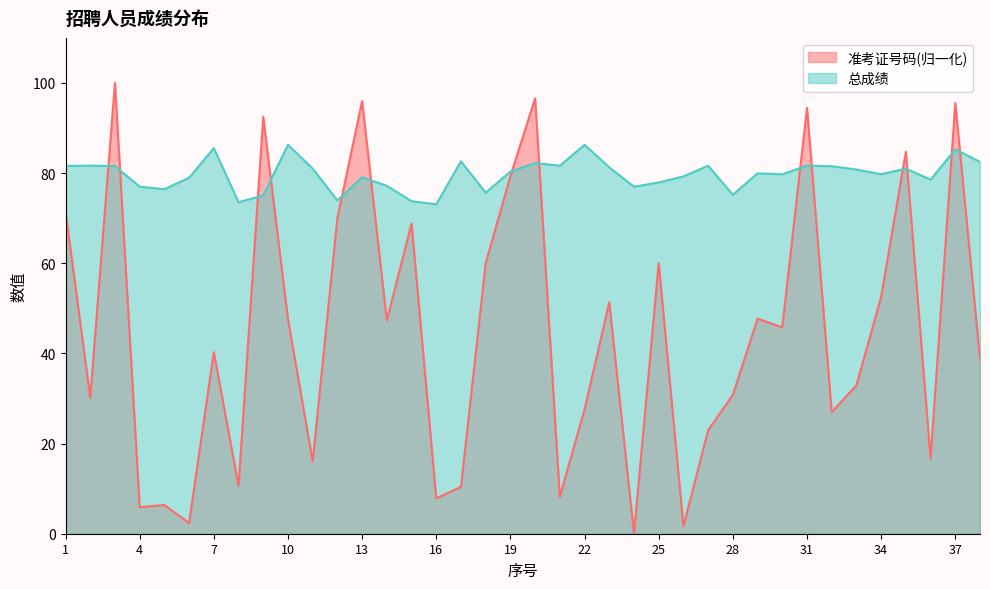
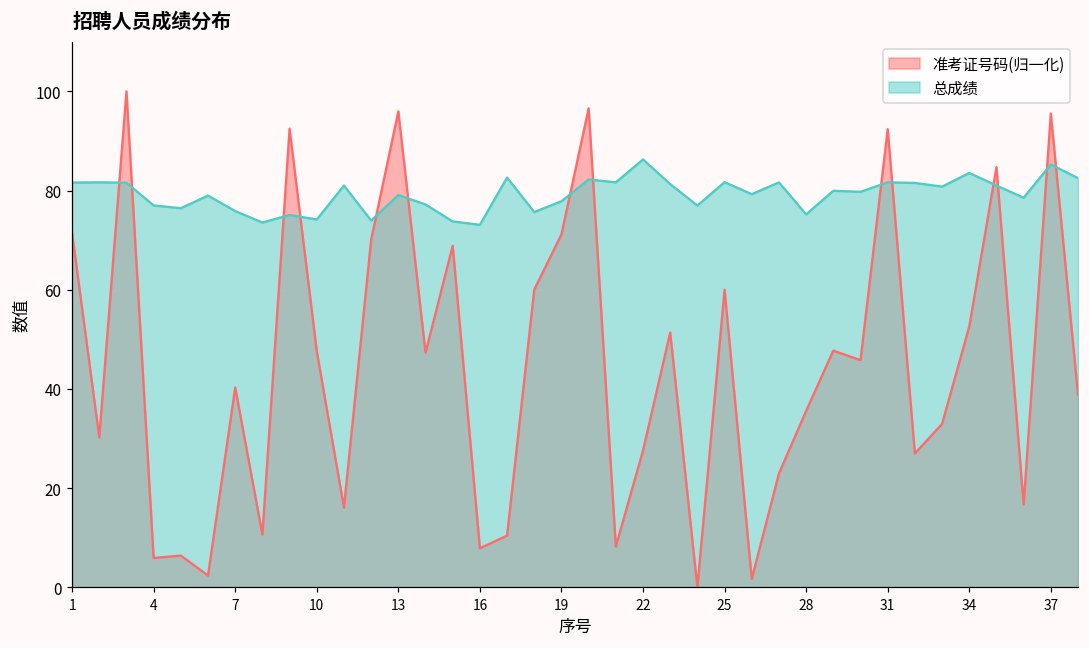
总成绩, 7: 86 -> 76
总成绩, 10: 86 -> 74
准考证号码(归一化), 19: 79 -> 71
总成绩, 19: 80 -> 78
总成绩, 25: 78 -> 82
准考证号码(归一化), 28: 31 -> 36
准考证号码(归一化), 31: 94 -> 92
总成绩, 34: 80 -> 84
